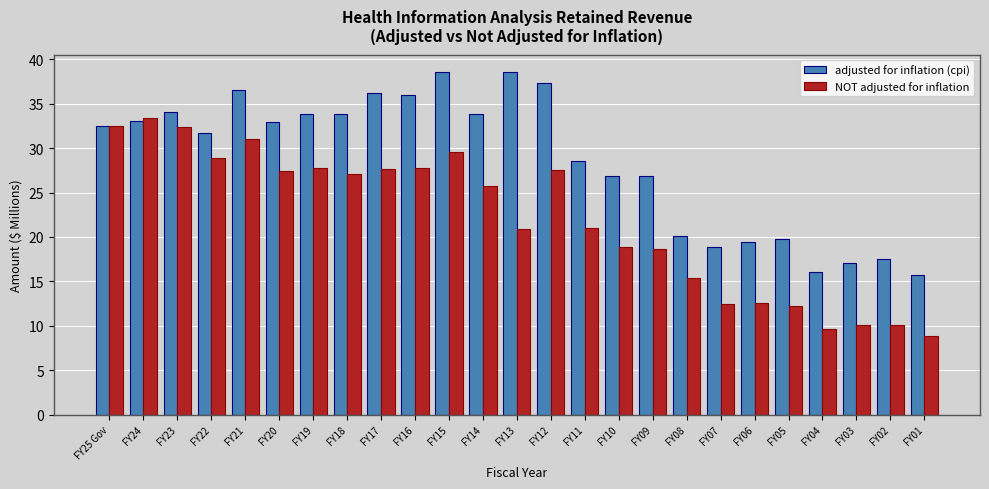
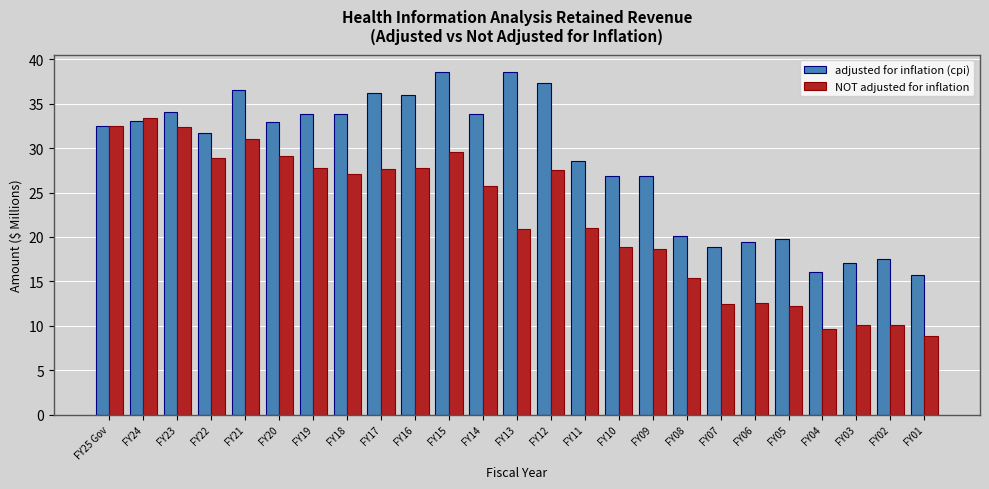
NOT adjusted for inflation, FY20: 27 -> 29
